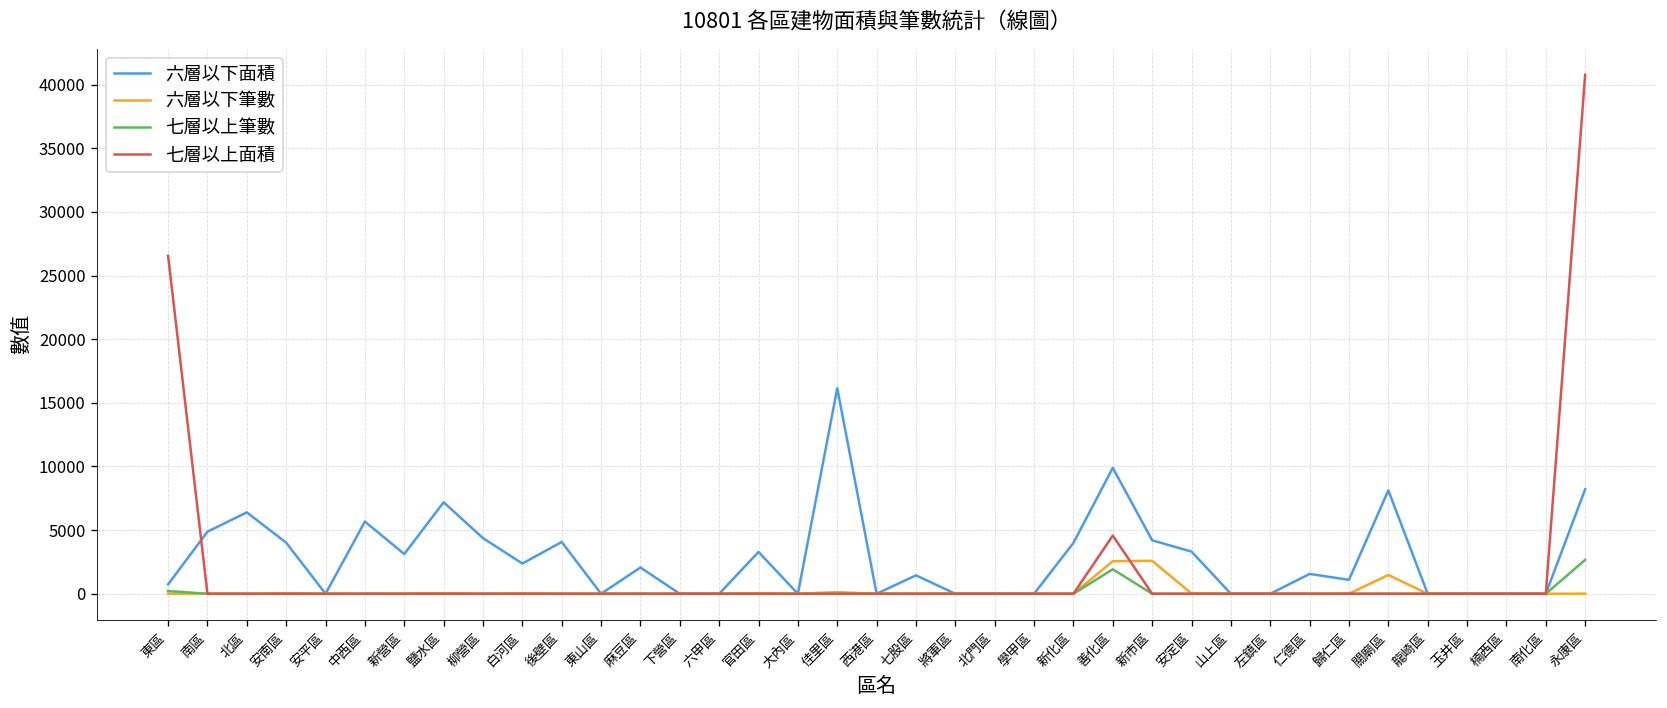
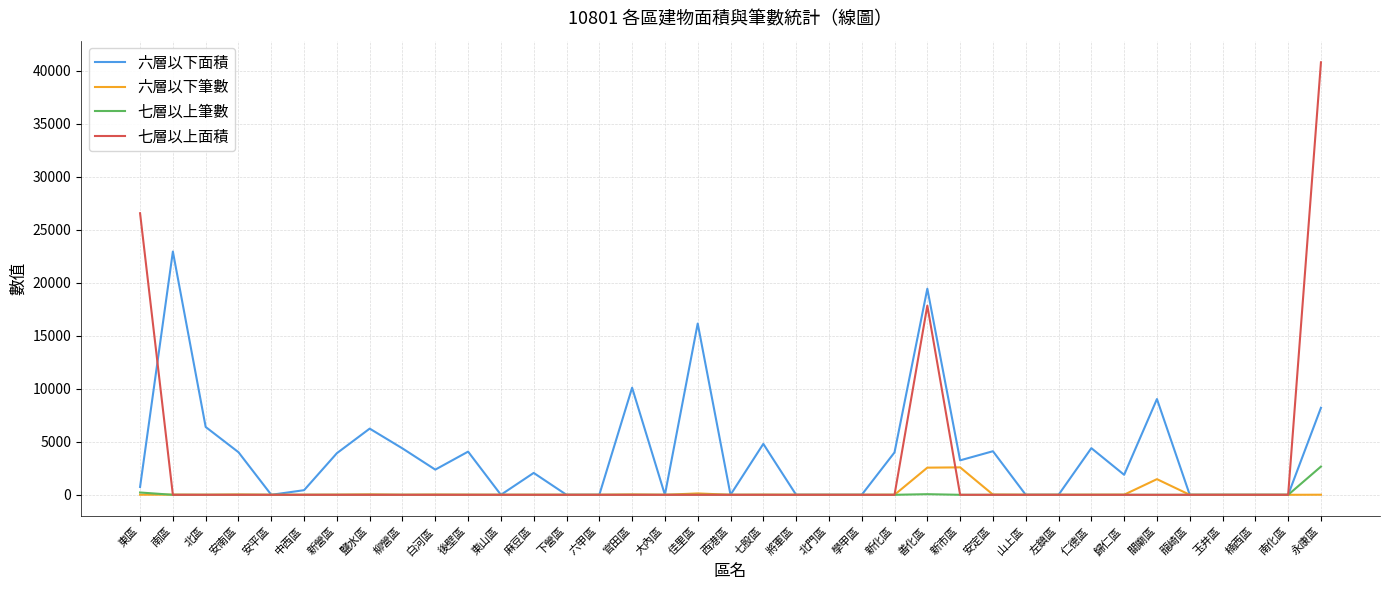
六層以下面積, 南區: 4900 -> 22900
六層以下面積, 中西區: 5700 -> 400
六層以下面積, 新營區: 3100 -> 3900
六層以下面積, 鹽水區: 7200 -> 6200
六層以下面積, 官田區: 3300 -> 10100
六層以下面積, 七股區: 1400 -> 4800
六層以下面積, 善化區: 9900 -> 19400
七層以上筆數, 善化區: 1900 -> 100
七層以上面積, 善化區: 4600 -> 17800
六層以下面積, 新市區: 4200 -> 3200
六層以下面積, 安定區: 3300 -> 4100
六層以下面積, 仁德區: 1600 -> 4400
六層以下面積, 歸仁區: 1100 -> 1900
六層以下面積, 關廟區: 8100 -> 9000
